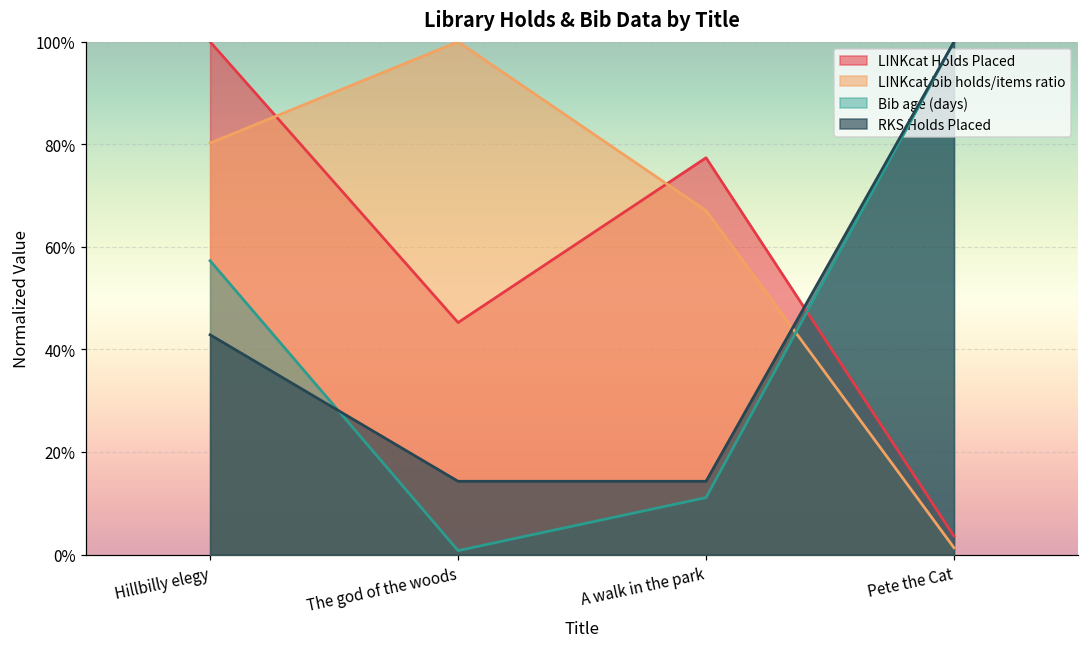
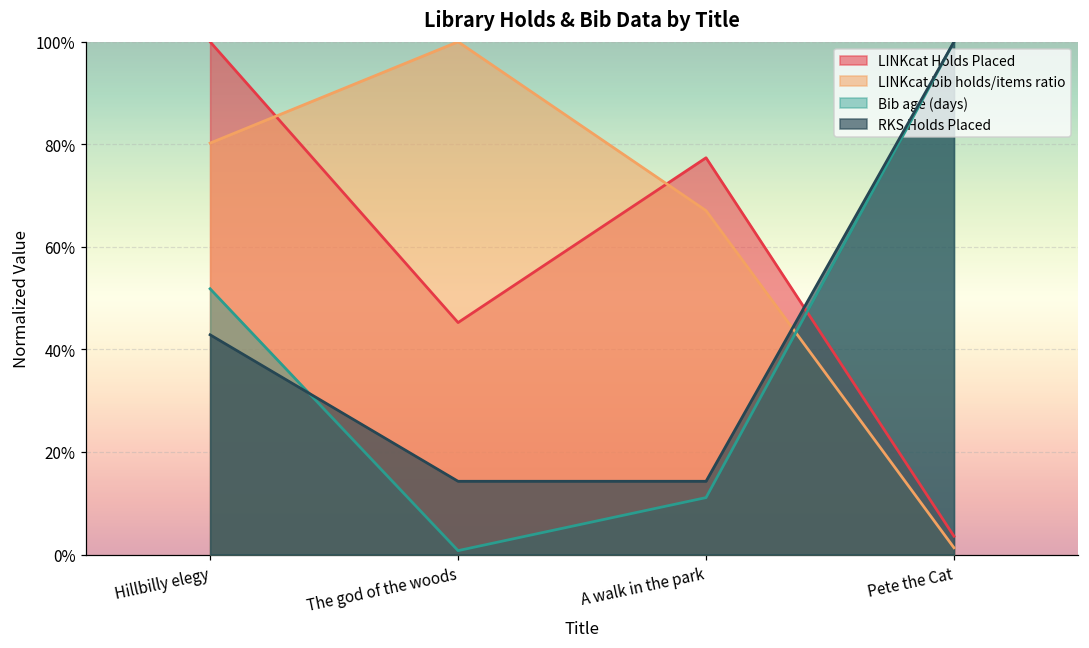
Bib age (days), Hillbilly elegy: 57% -> 52%
